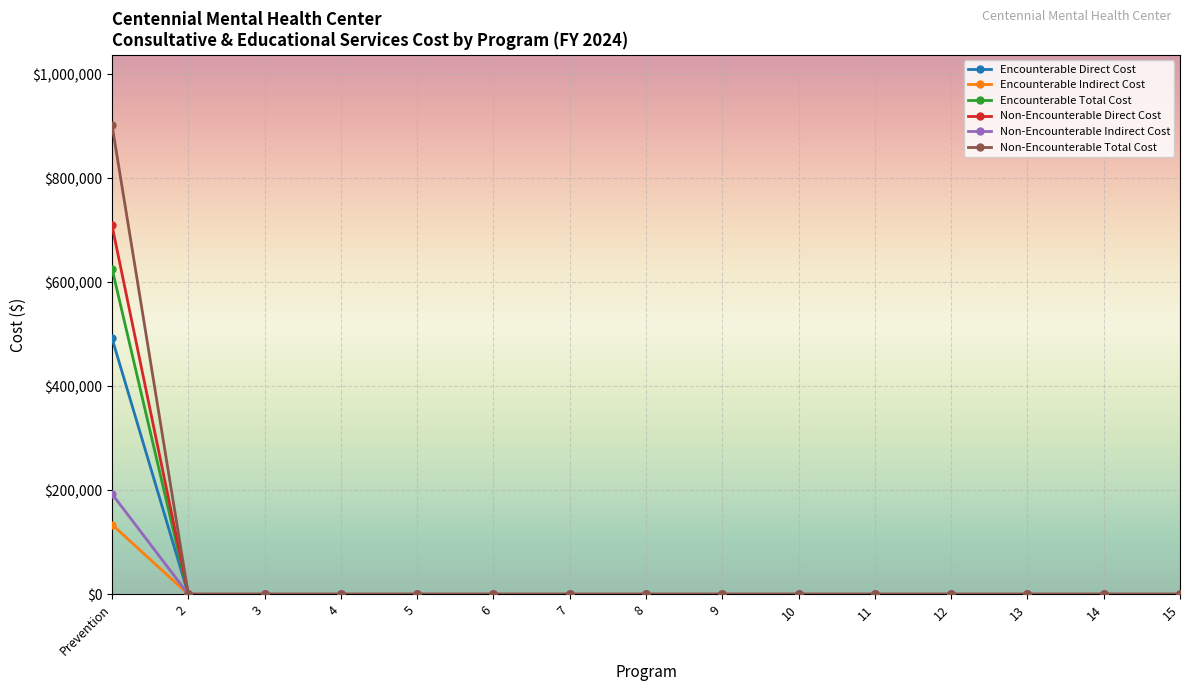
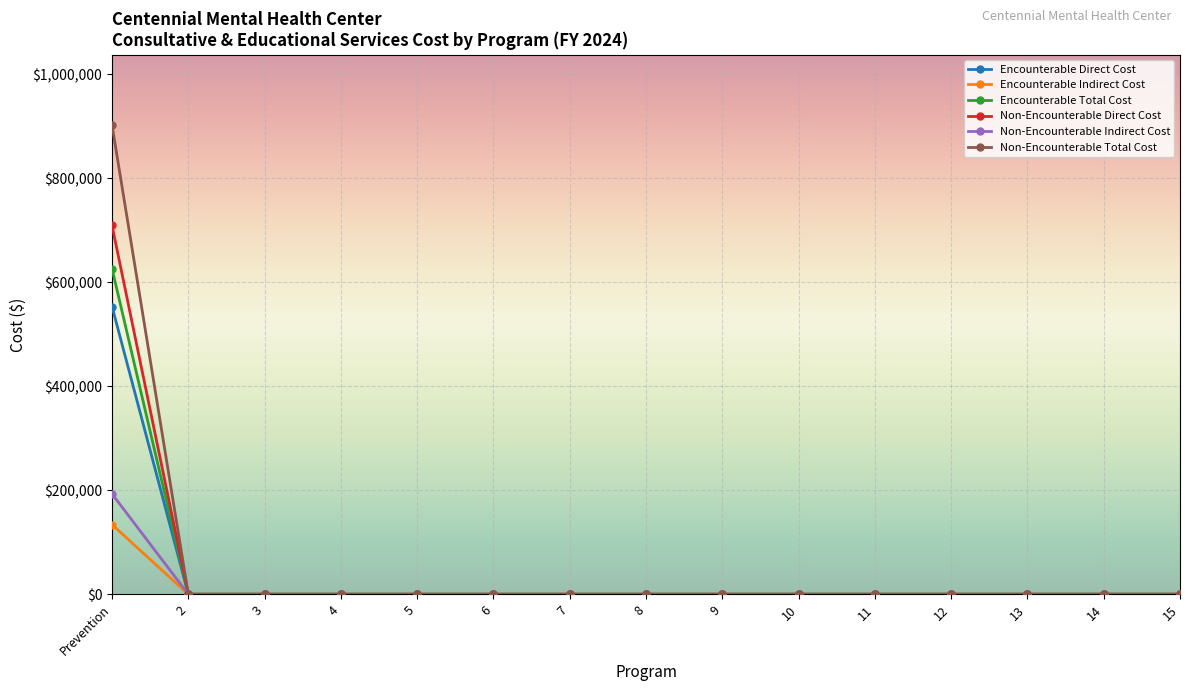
Encounterable Direct Cost, Prevention: $490,000 -> $550,000
